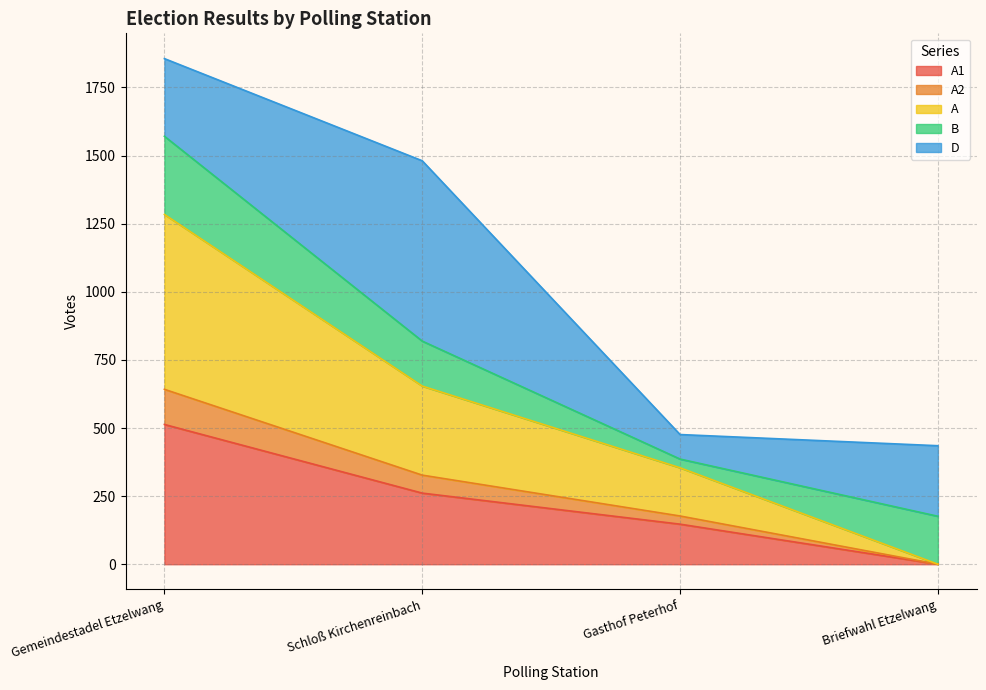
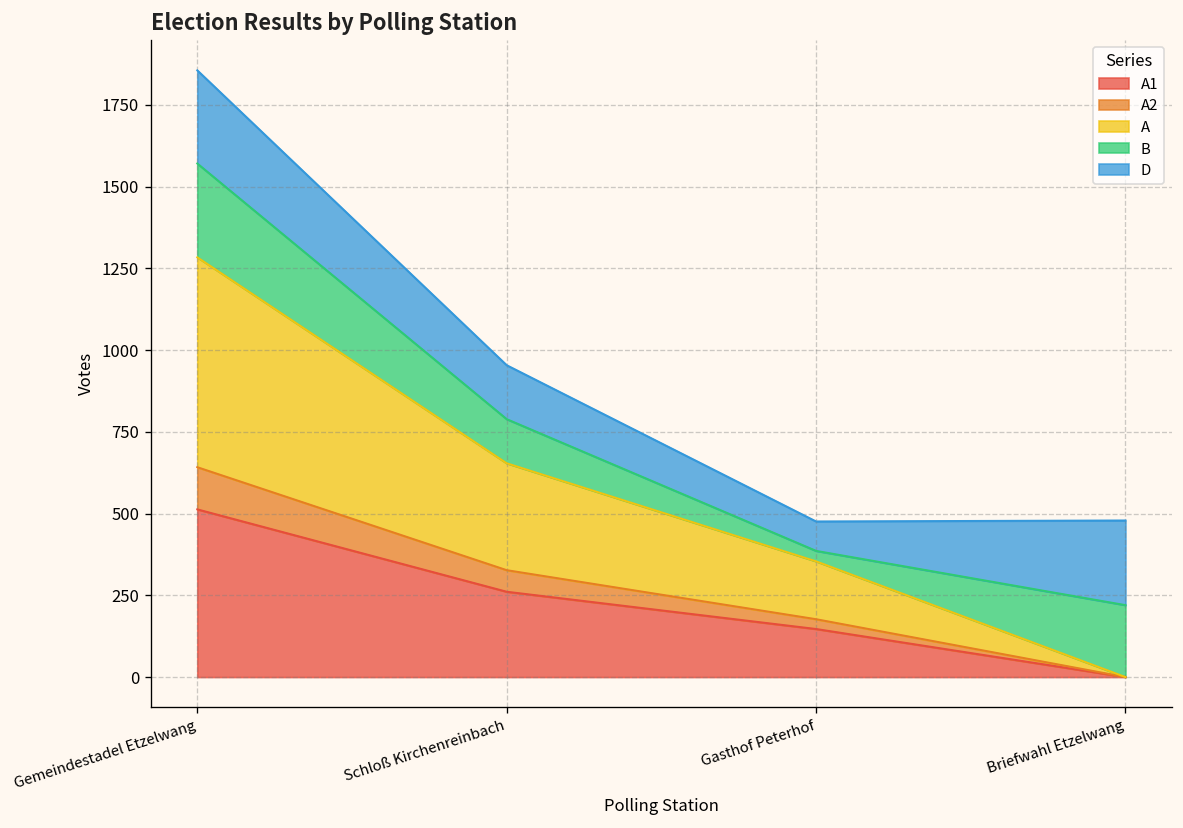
B, Schloß Kirchenreinbach: 170 -> 140
D, Schloß Kirchenreinbach: 660 -> 170
B, Briefwahl Etzelwang: 180 -> 220
